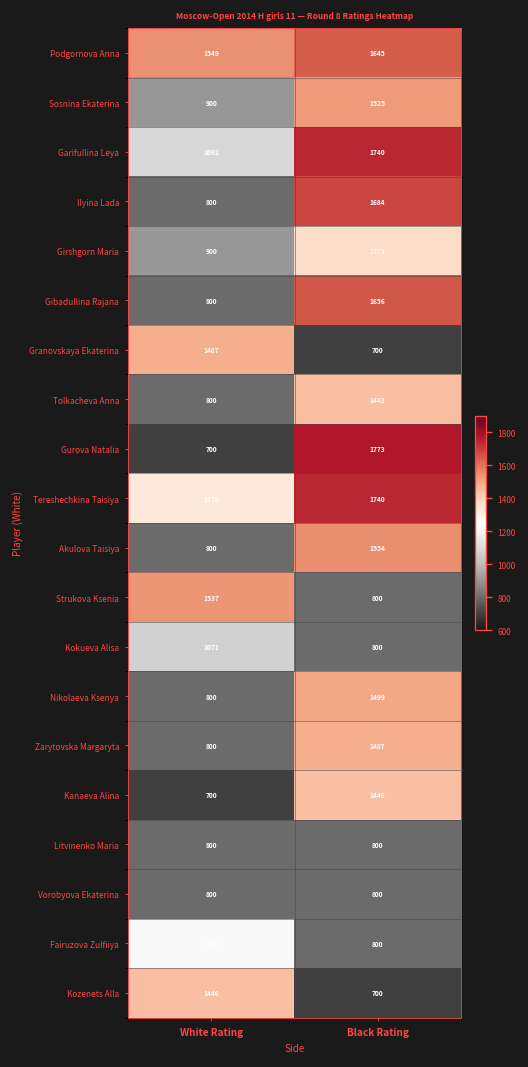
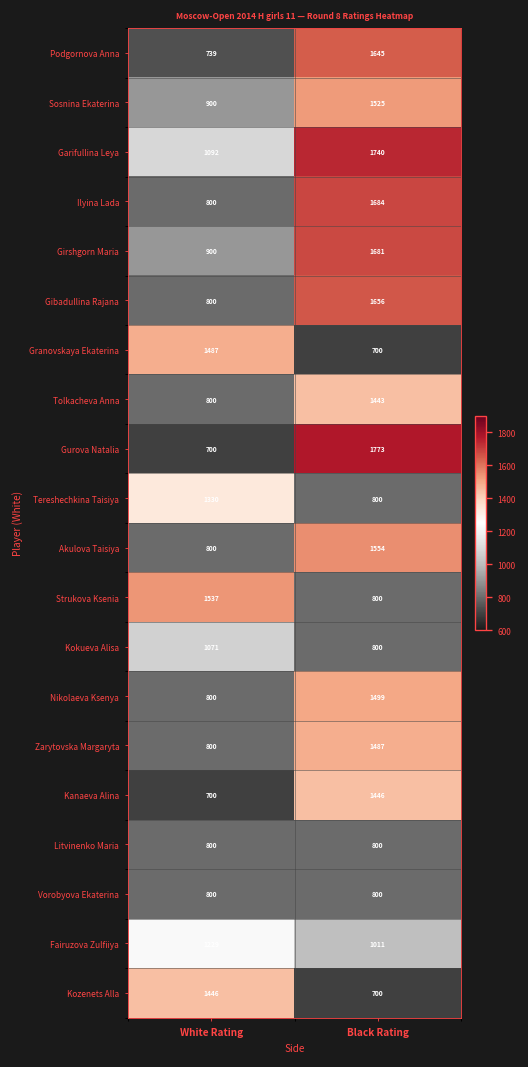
Podgornova Anna, White Rating: 1549 -> 739
Girshgorn Maria, Black Rating: 1373 -> 1681
Tereshechkina Taisiya, Black Rating: 1740 -> 800
Fairuzova Zulfiiya, Black Rating: 800 -> 1011
